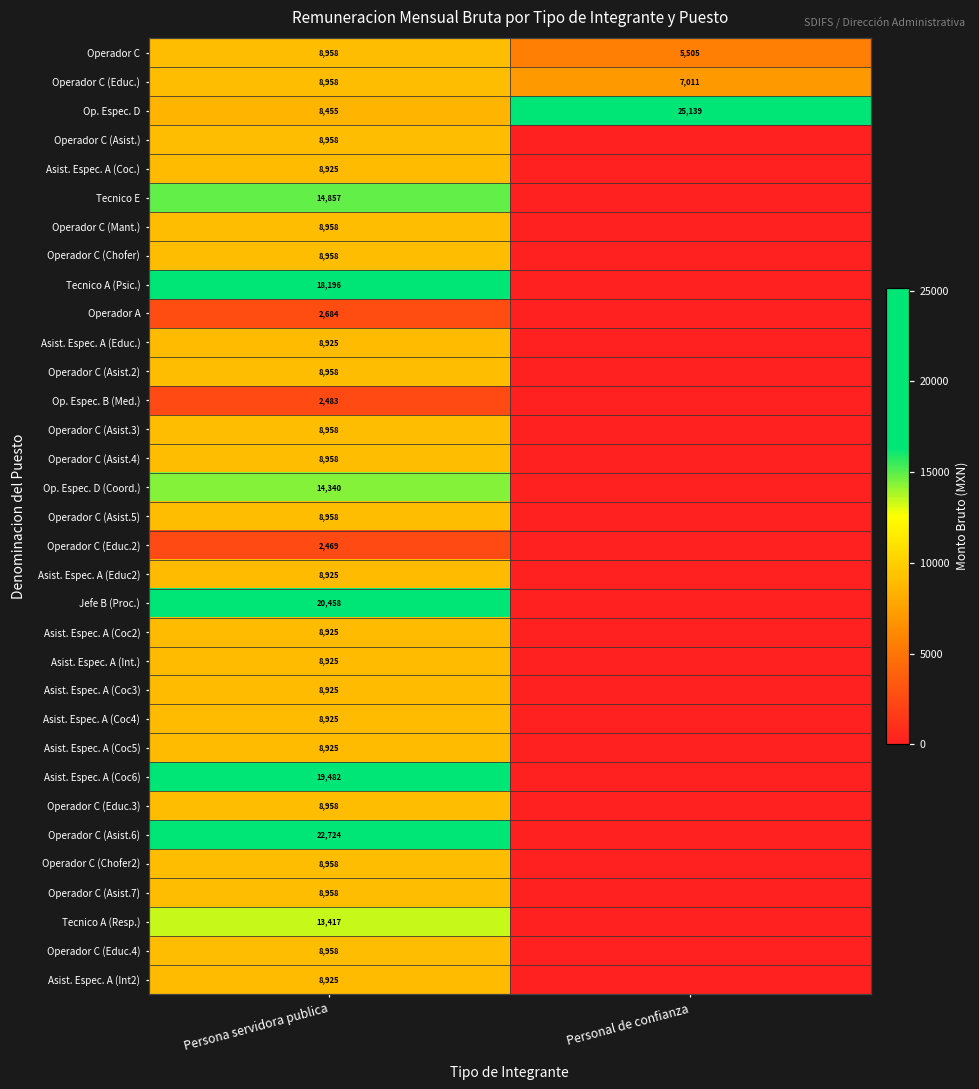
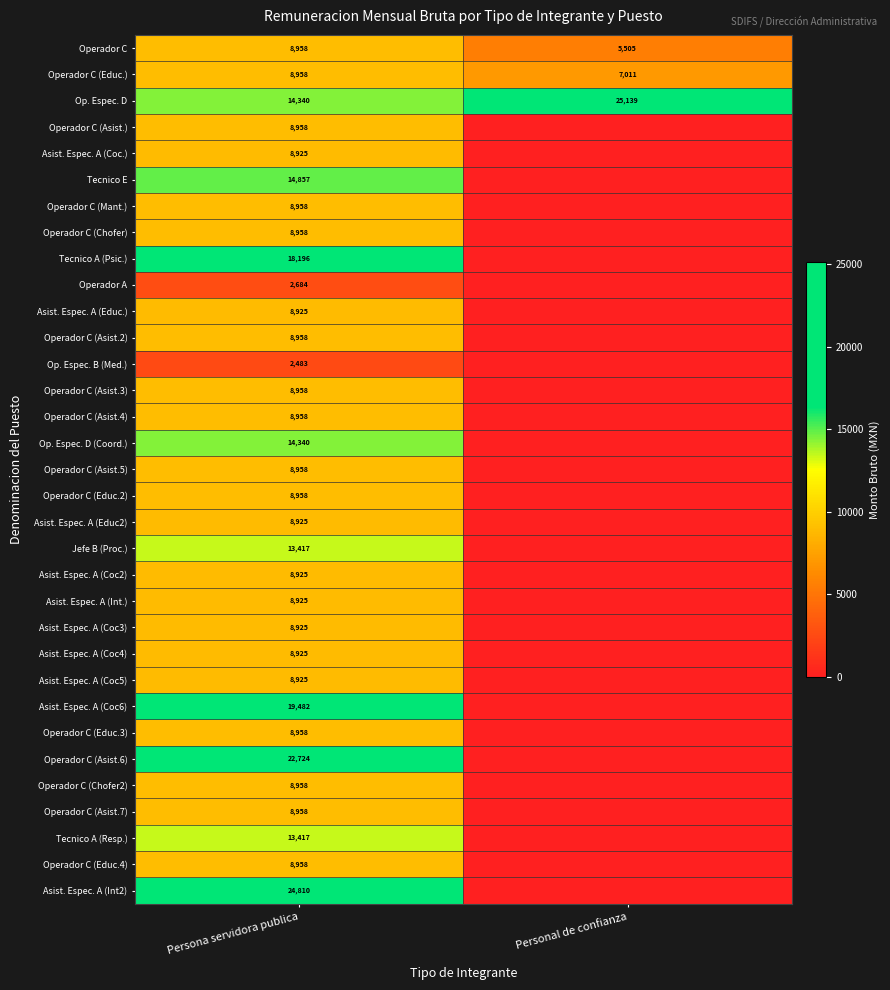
Op. Espec. D, Persona servidora publica: 8,455 -> 14,340
Operador C (Educ.2), Persona servidora publica: 2,469 -> 8,958
Jefe B (Proc.), Persona servidora publica: 20,458 -> 13,417
Asist. Espec. A (Int2), Persona servidora publica: 8,925 -> 24,810
